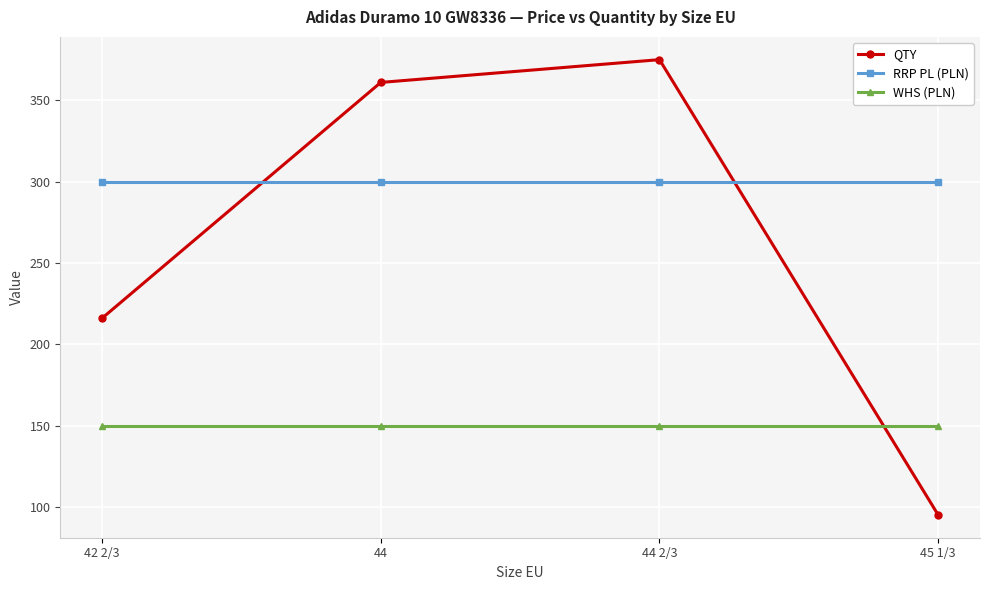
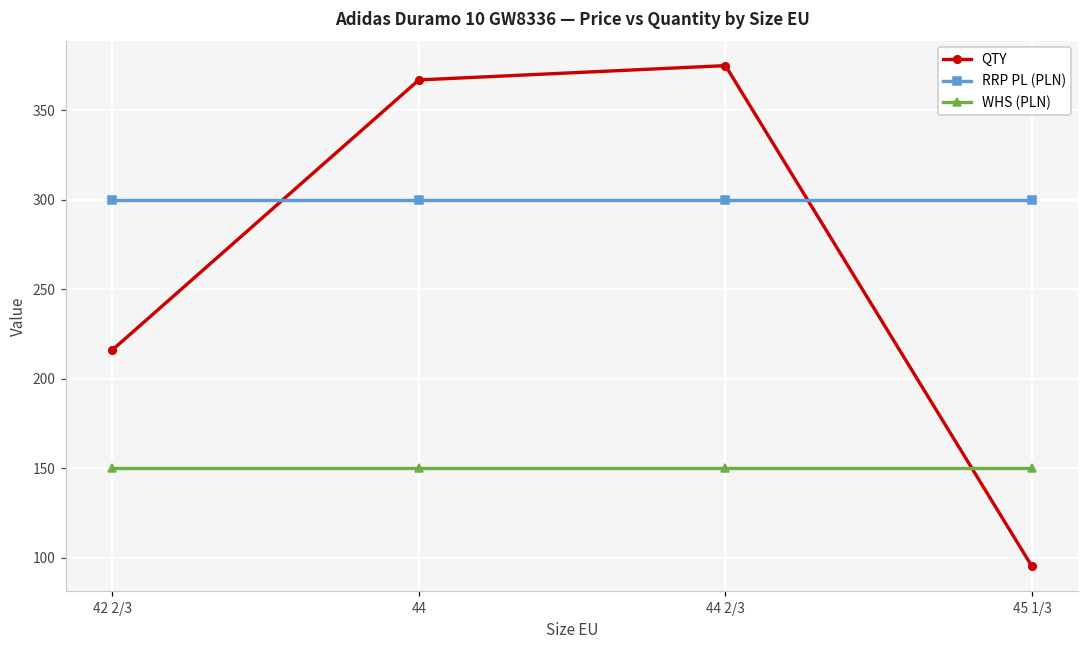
QTY, 44: 361 -> 367
